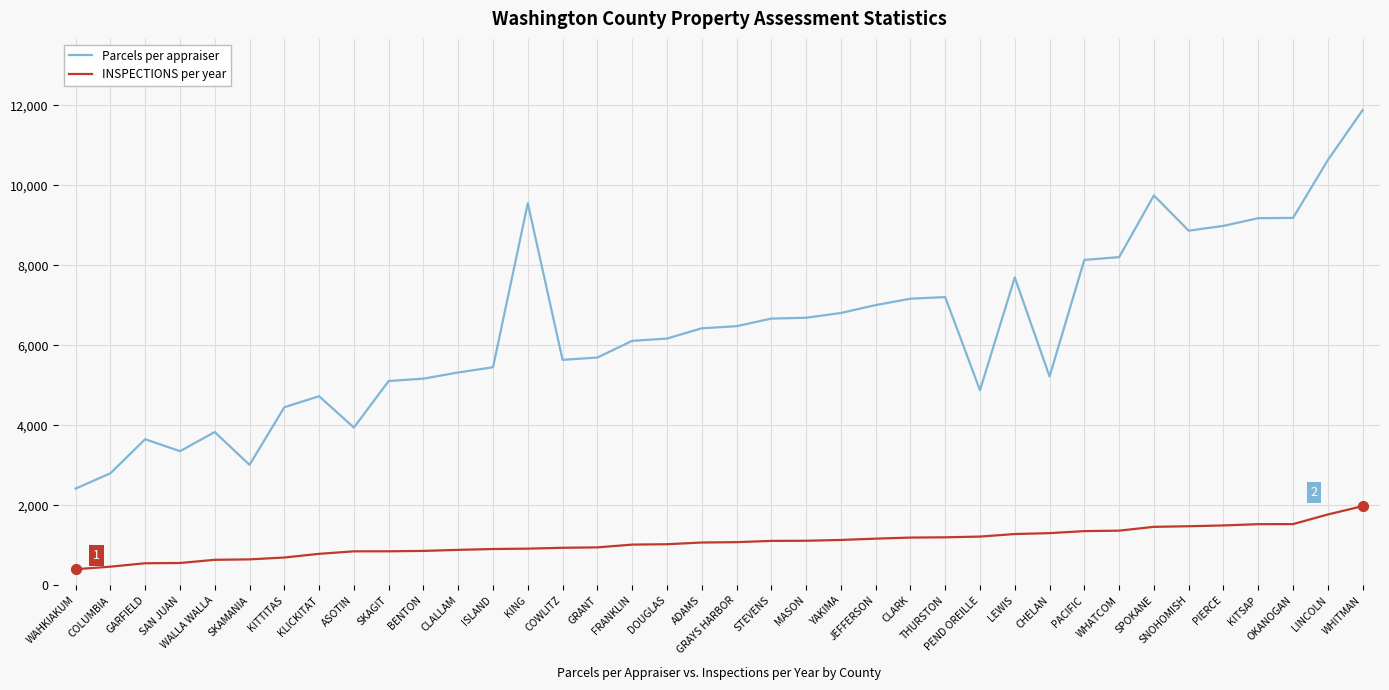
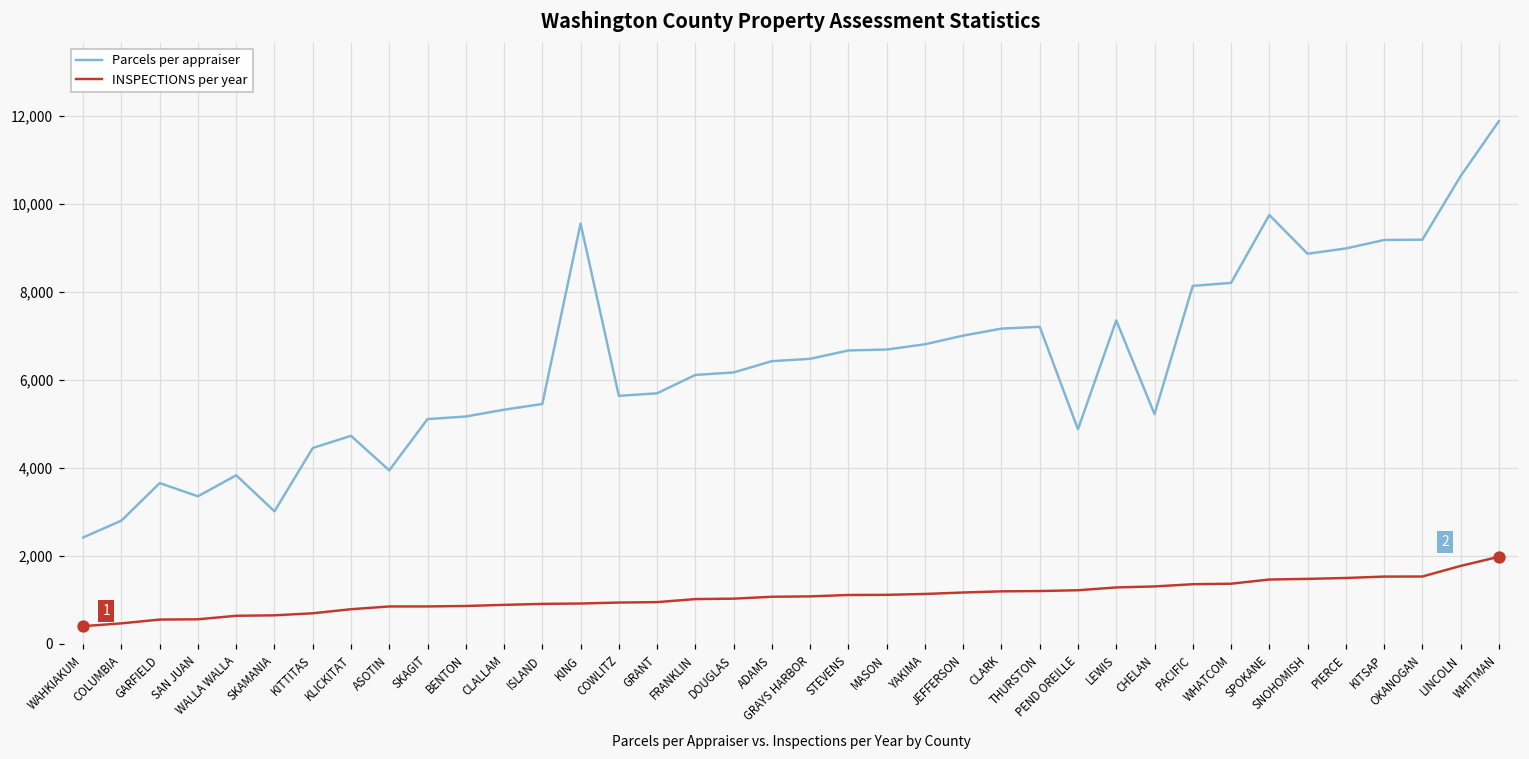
Parcels per appraiser, LEWIS: 7,700 -> 7,400
